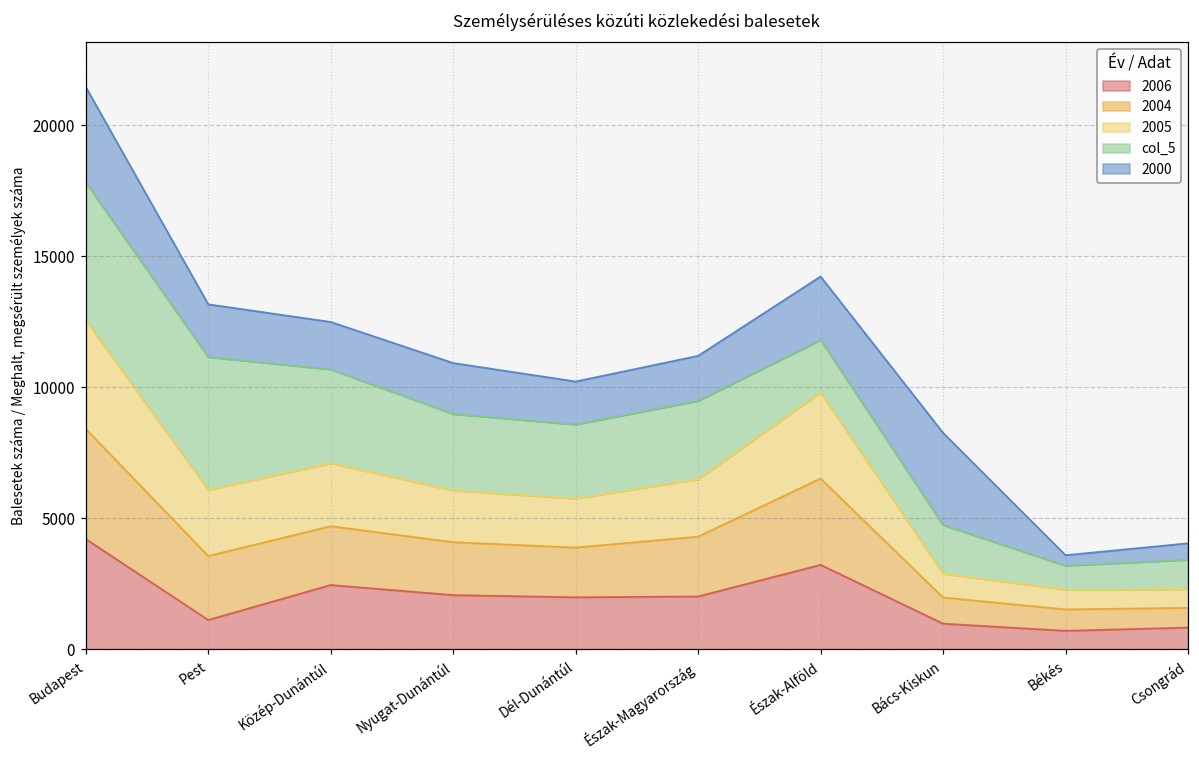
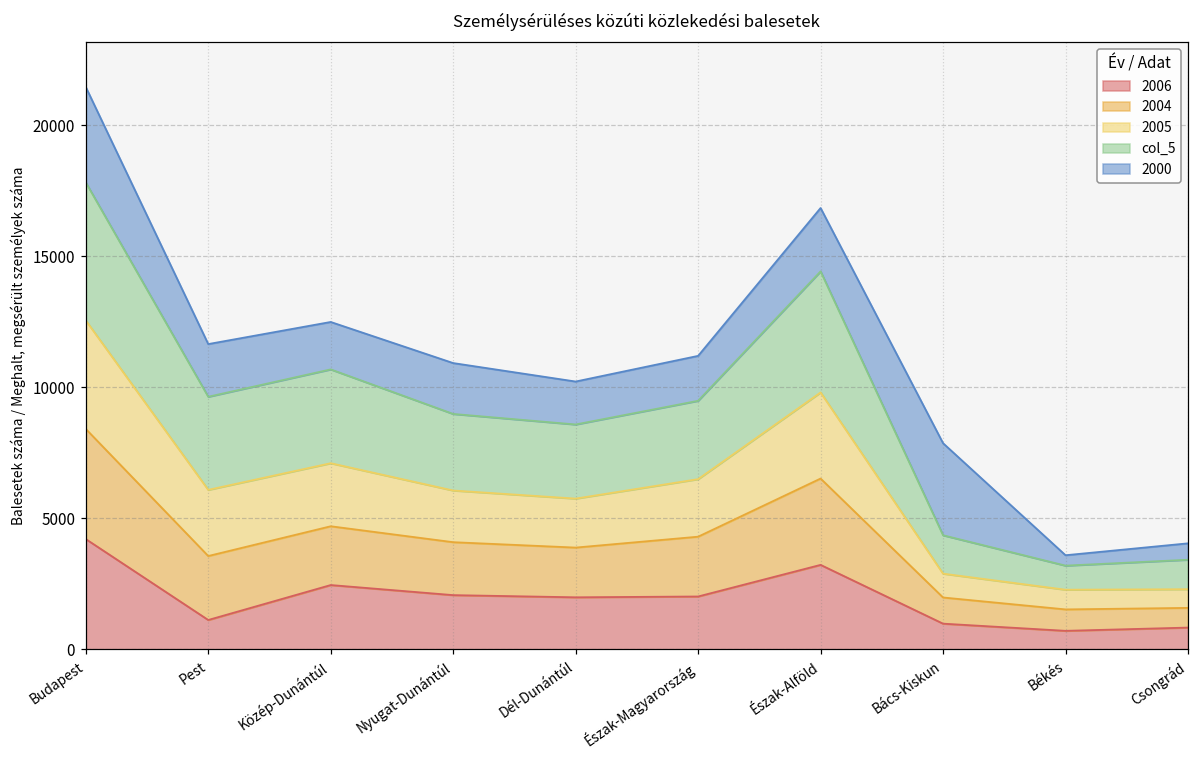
col_5, Pest: 5100 -> 3600
col_5, Észak-Alföld: 2000 -> 4600
col_5, Bács-Kiskun: 1900 -> 1500
